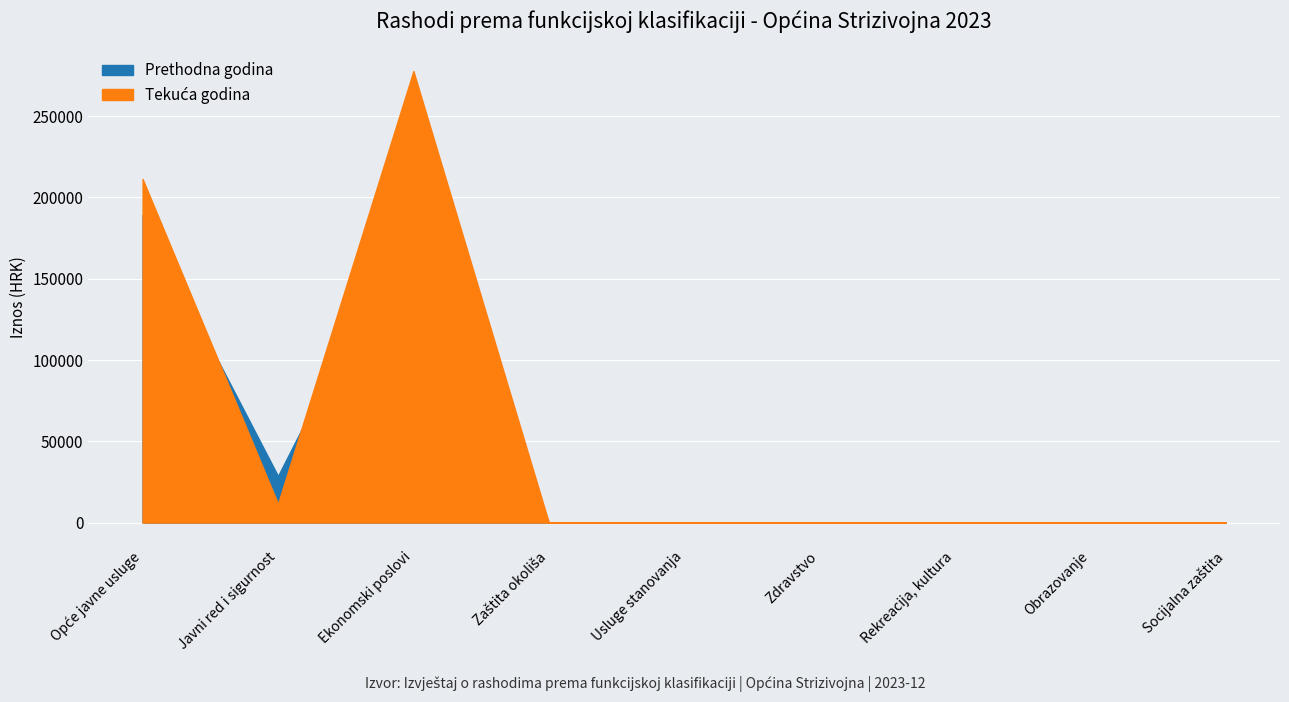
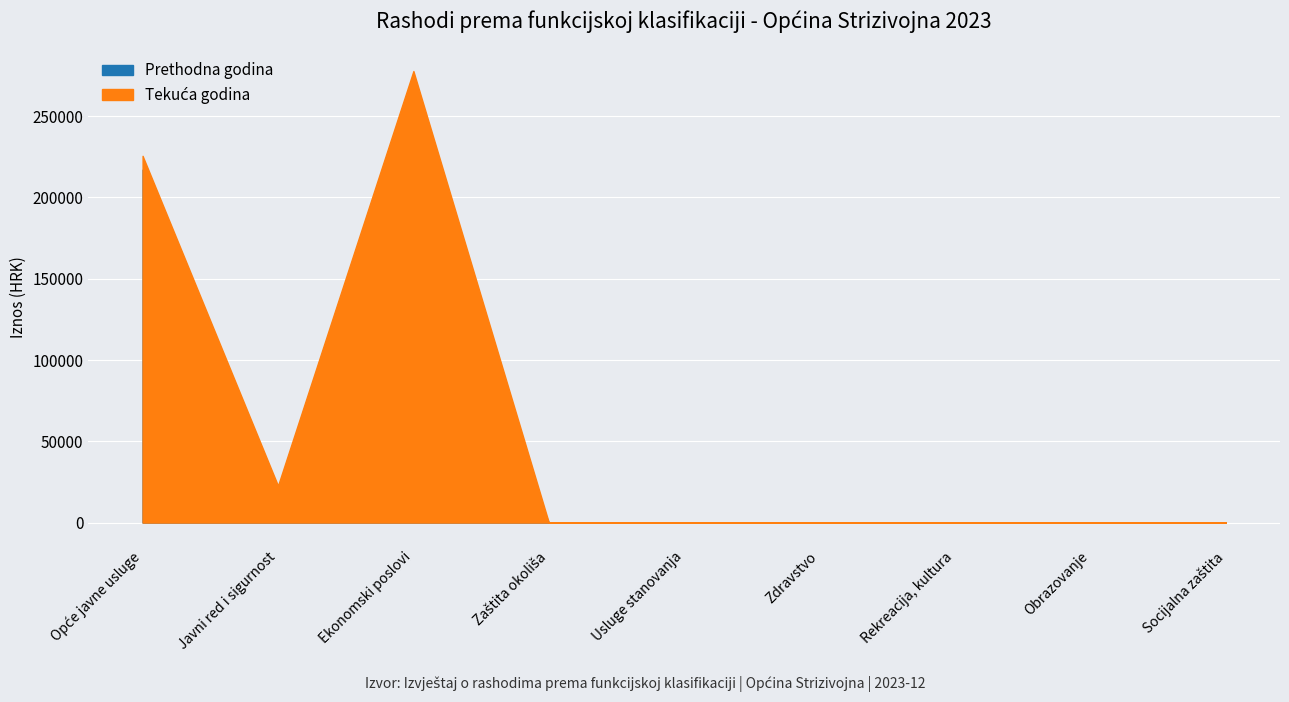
Prethodna godina, Opće javne usluge: 189000 -> 217000
Tekuća godina, Opće javne usluge: 211000 -> 226000
Prethodna godina, Javni red i sigurnost: 29000 -> 16000
Tekuća godina, Javni red i sigurnost: 12000 -> 23000
